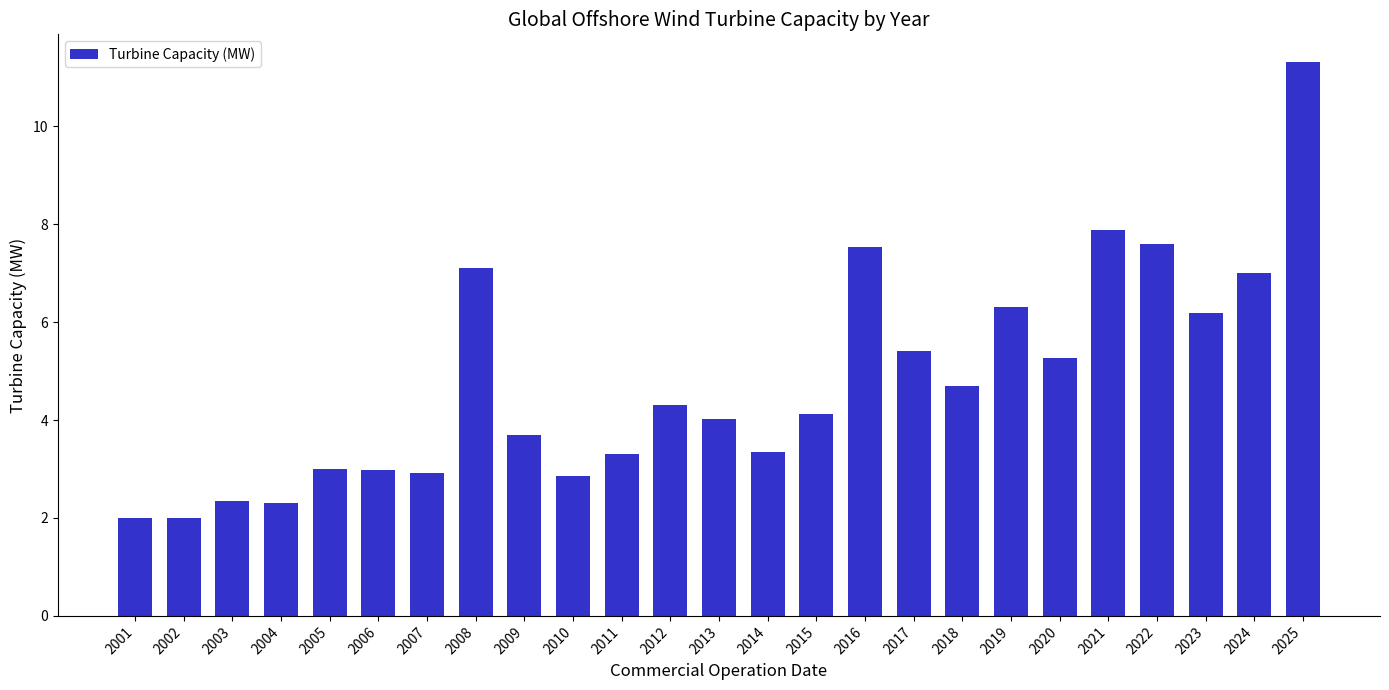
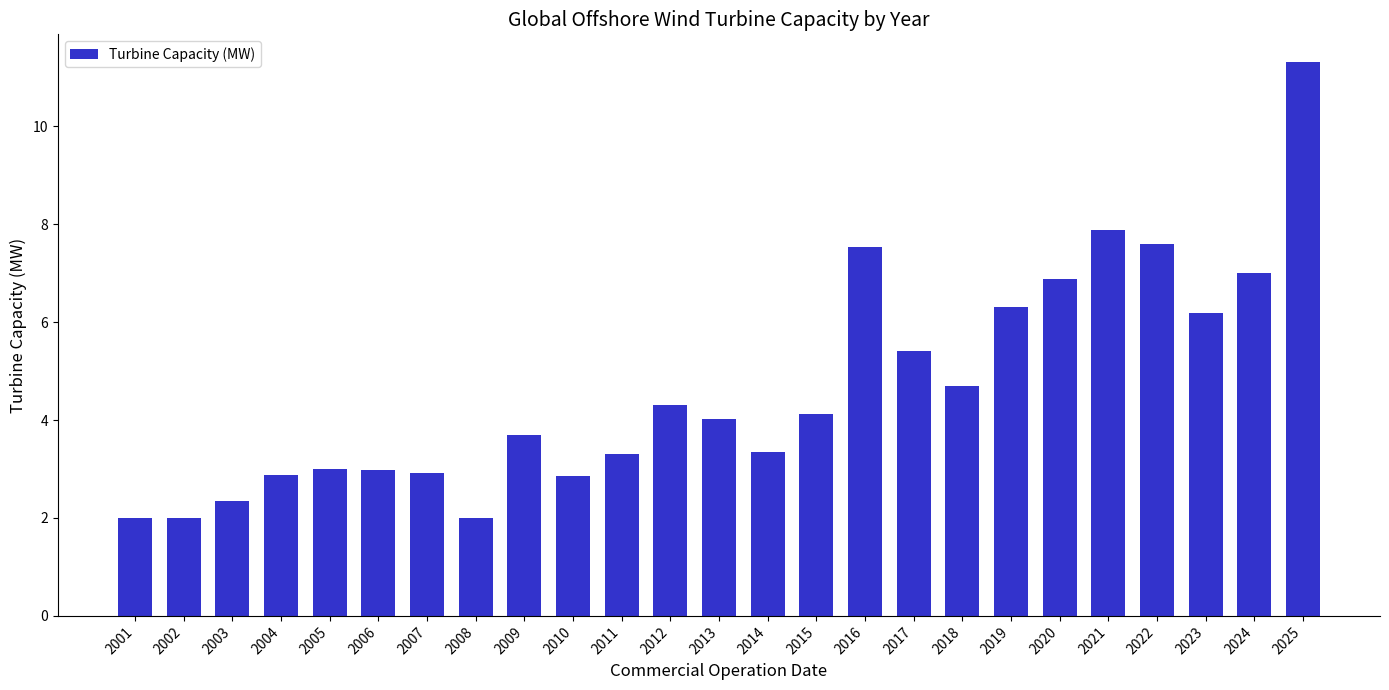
2004: 2.3 -> 2.9
2008: 7.1 -> 2.0
2020: 5.3 -> 6.9
